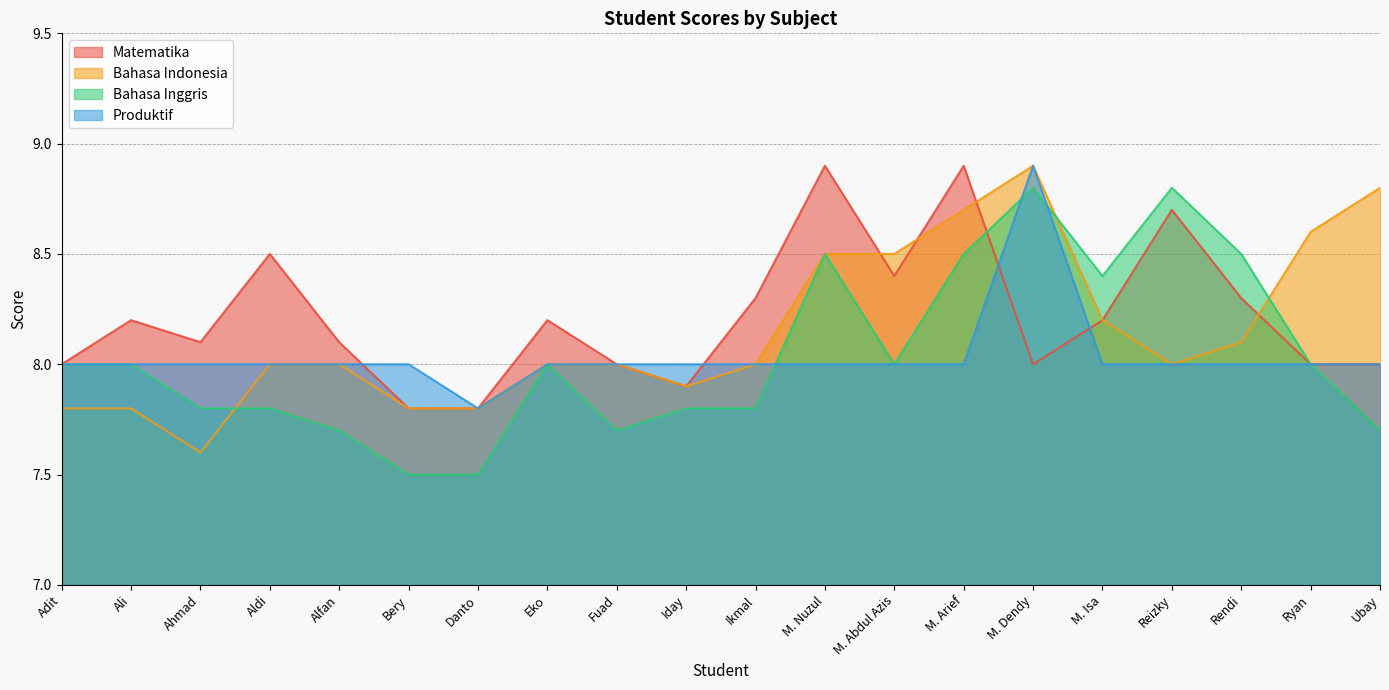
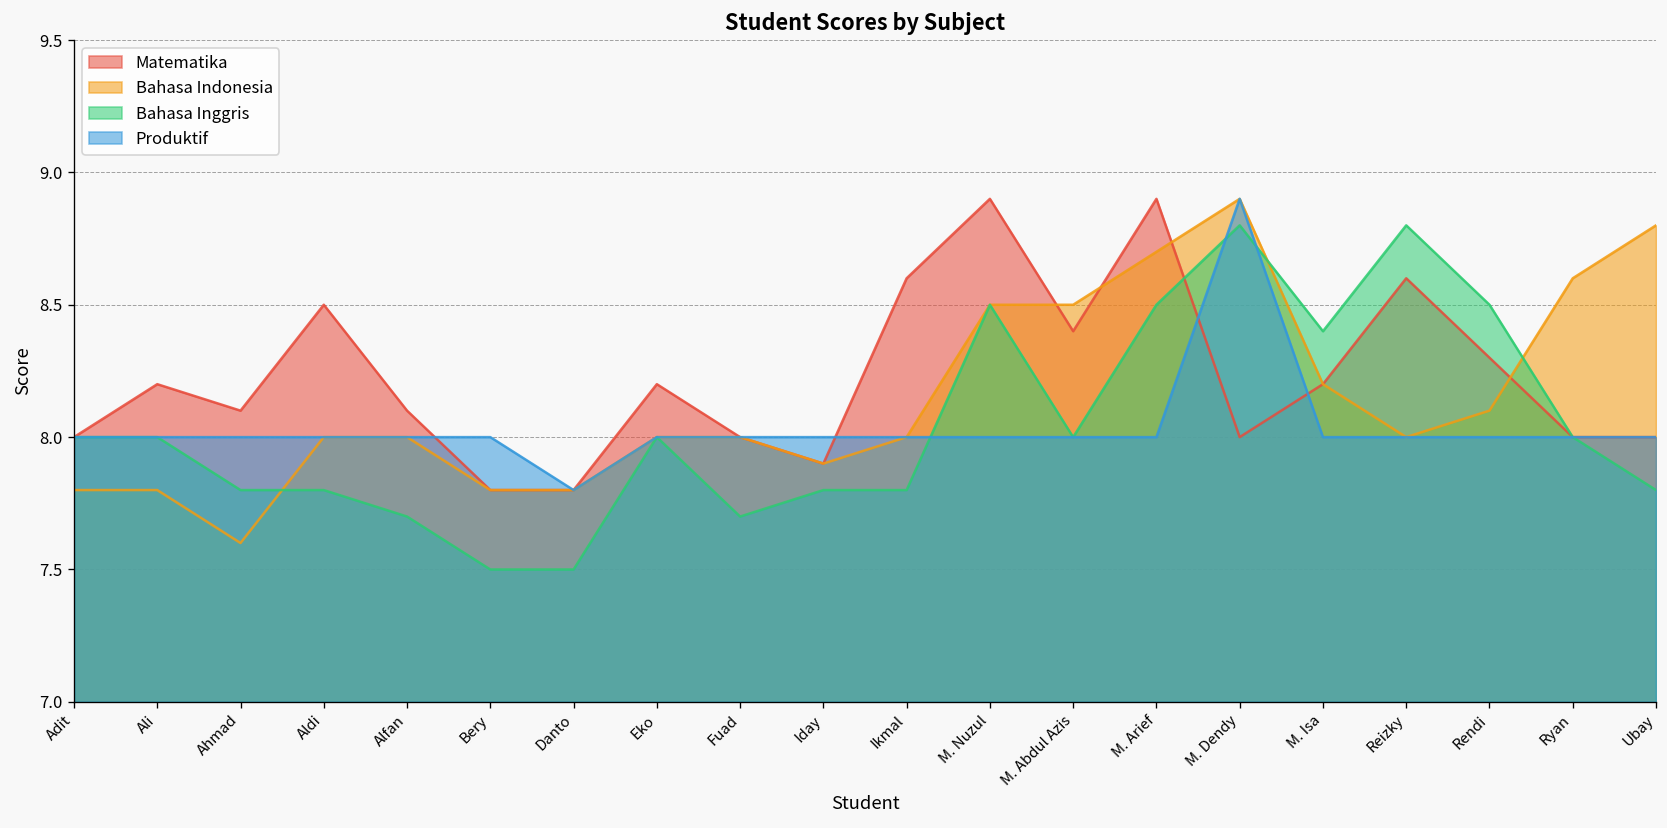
Matematika, Ikmal: 8.3 -> 8.6
Matematika, Reizky: 8.7 -> 8.6
Bahasa Inggris, Ubay: 7.7 -> 7.8
